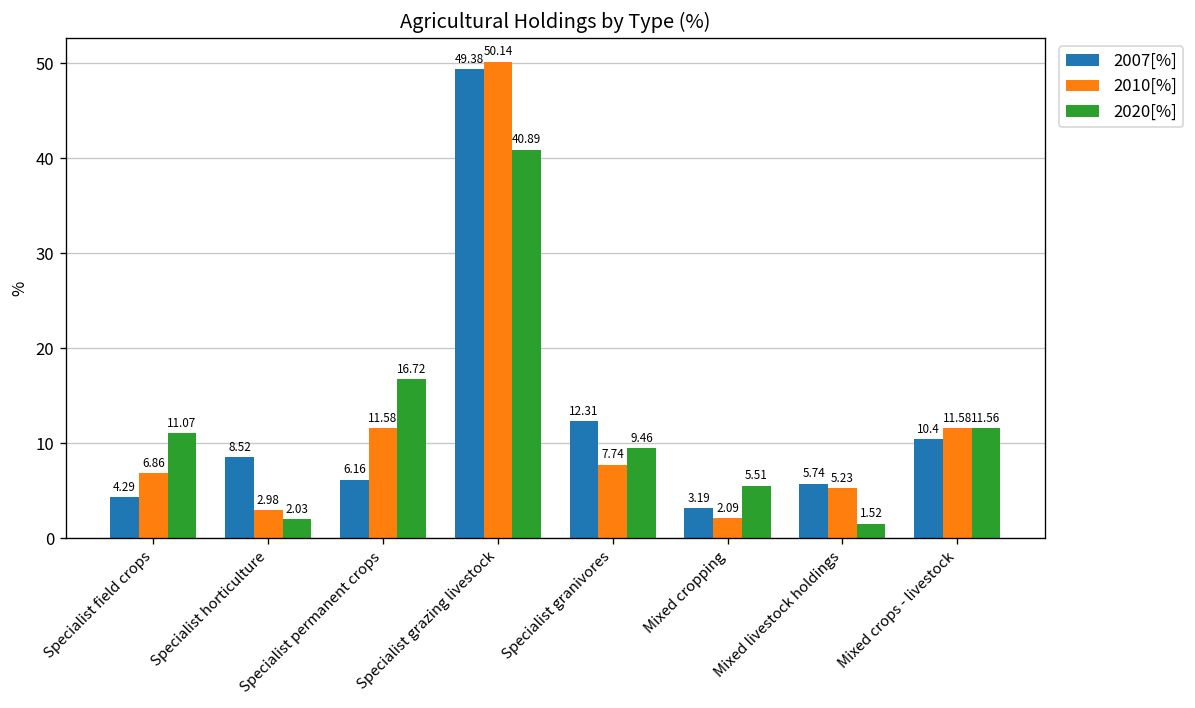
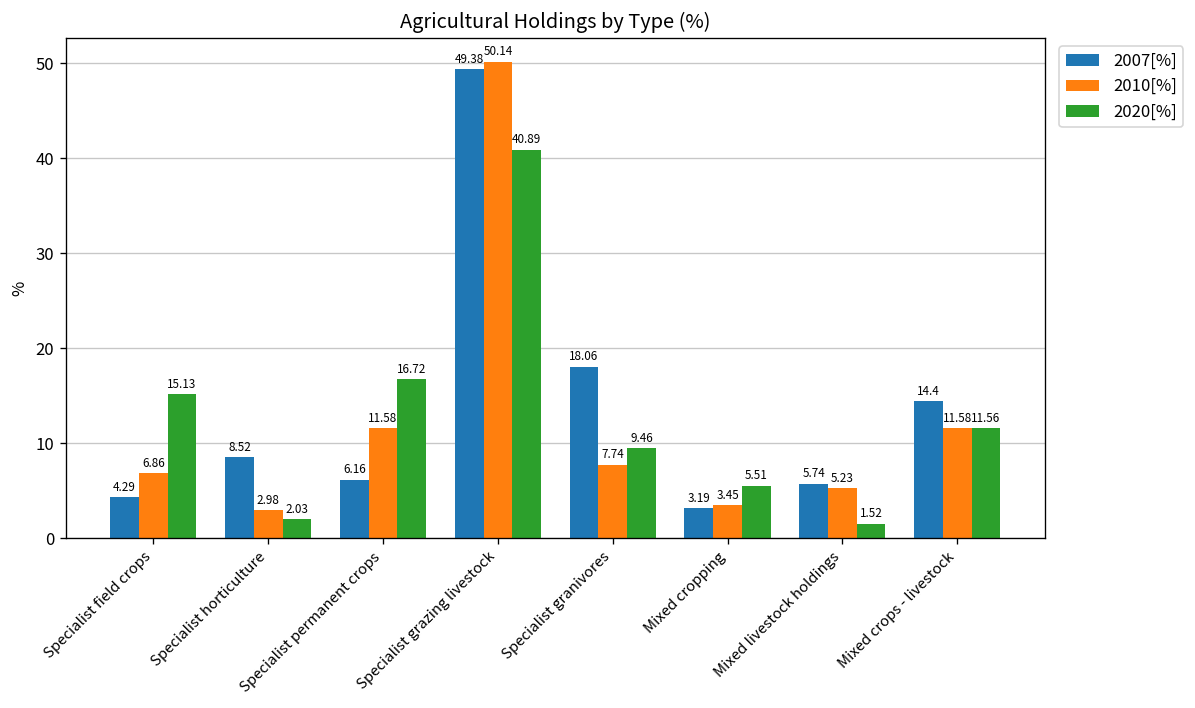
2020[%], Specialist field crops: 11.07 -> 15.13
2007[%], Specialist granivores: 12.31 -> 18.06
2010[%], Mixed cropping: 2.09 -> 3.45
2007[%], Mixed crops - livestock: 10.4 -> 14.4
